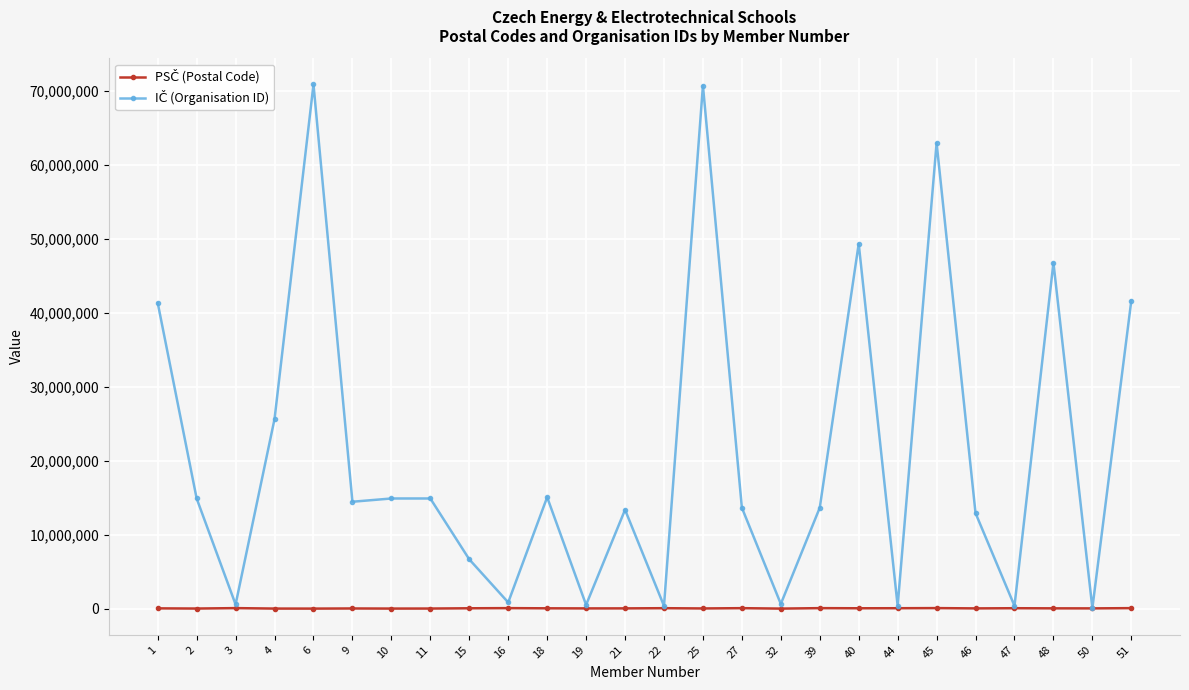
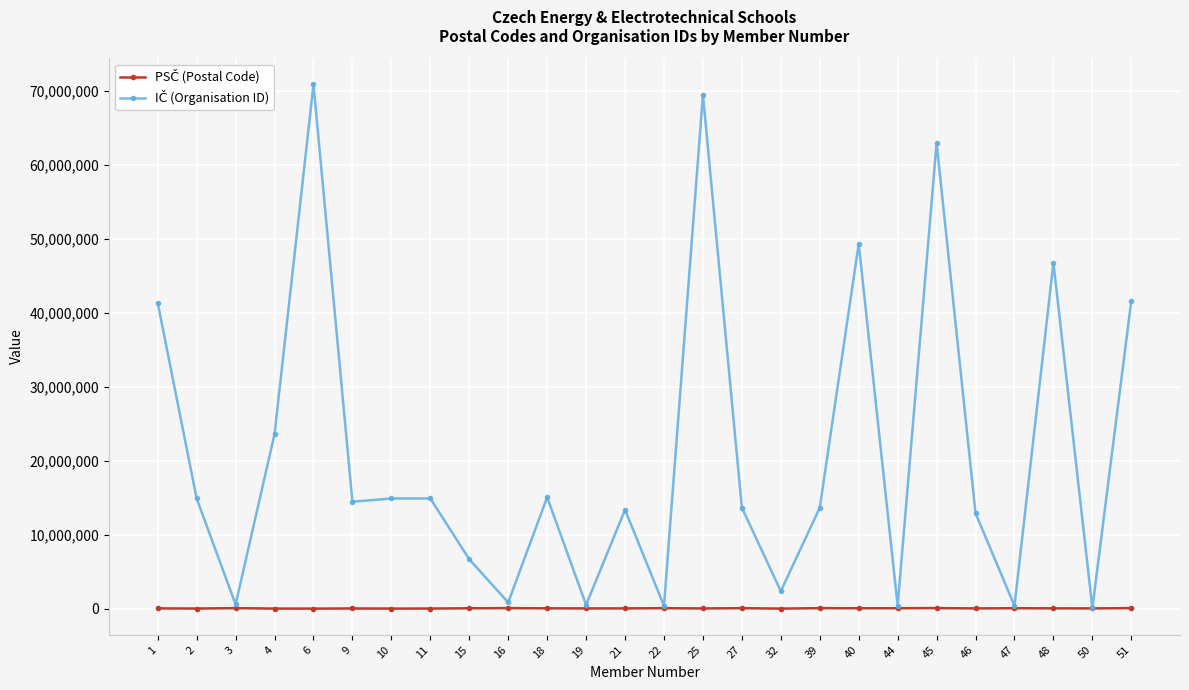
IČ (Organisation ID), 4: 26,000,000 -> 24,000,000
IČ (Organisation ID), 25: 71,000,000 -> 69,000,000
IČ (Organisation ID), 32: 1,000,000 -> 2,000,000
